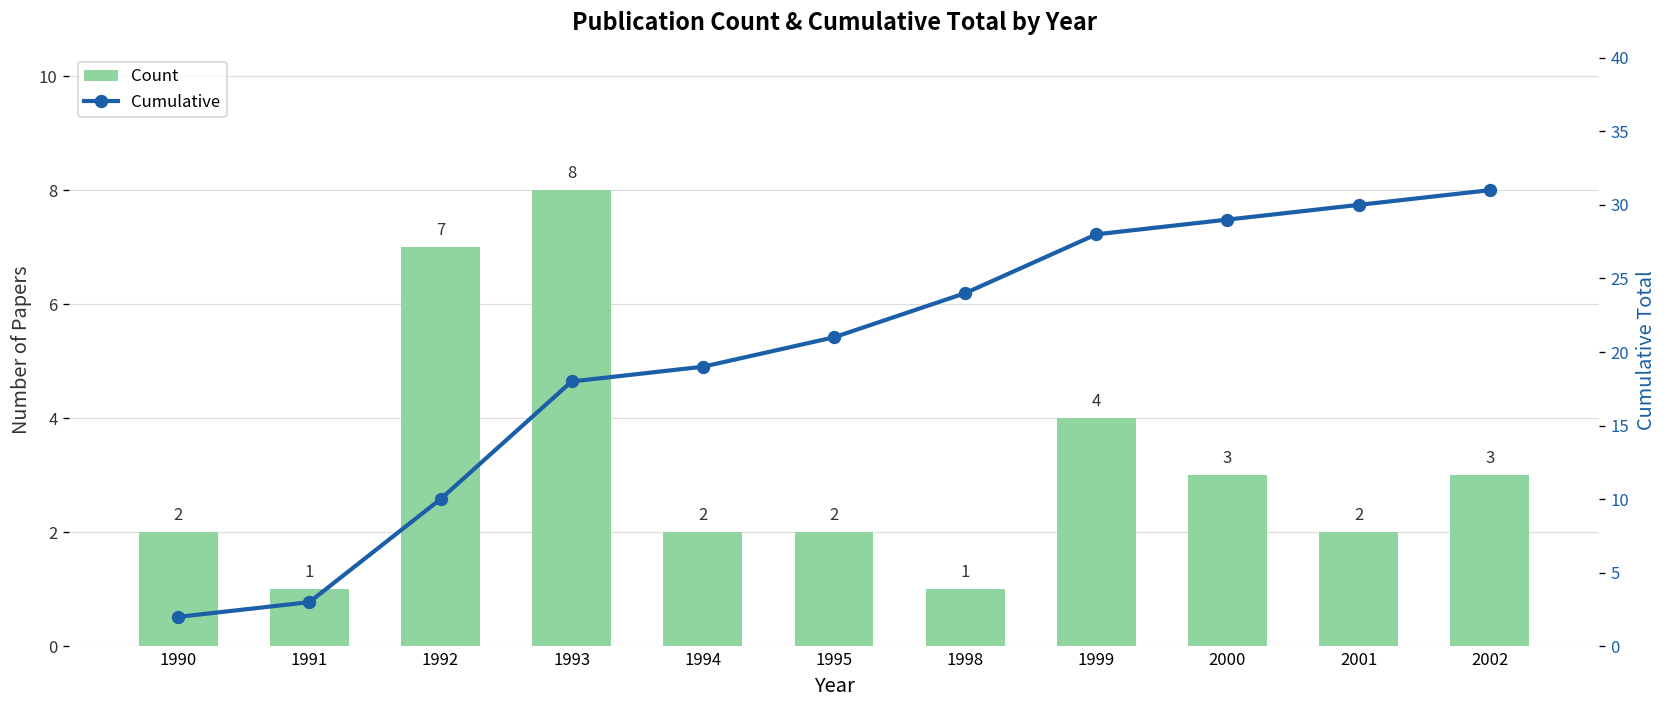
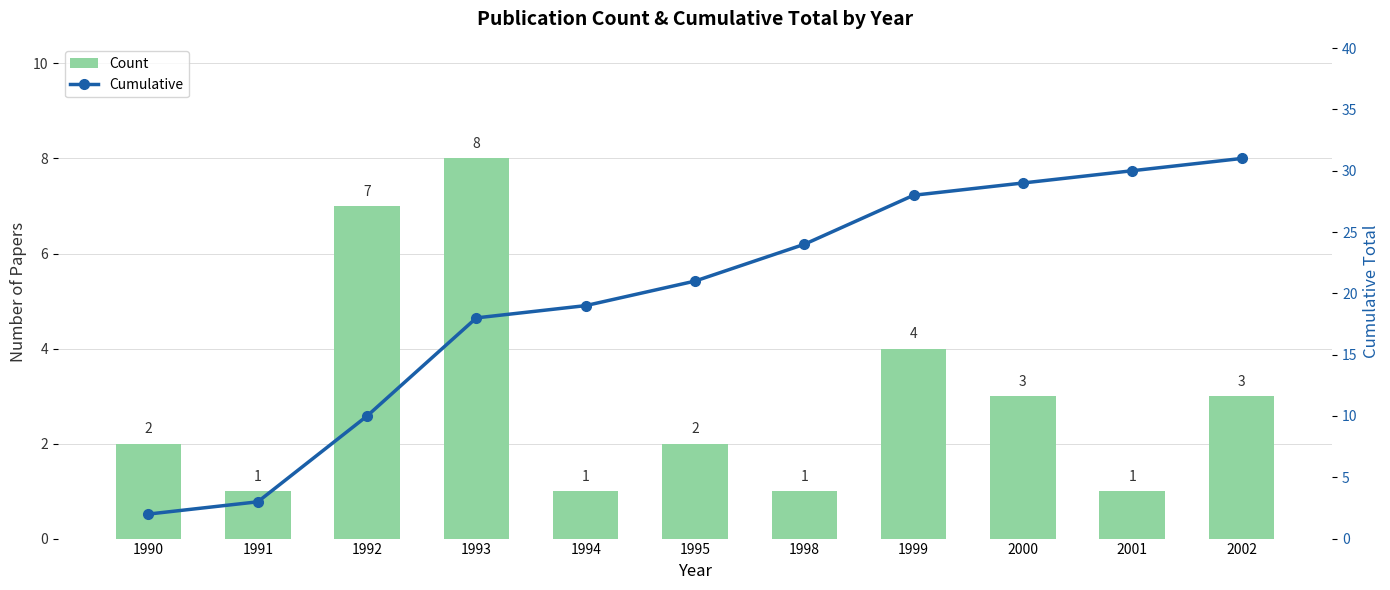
Count, 1994: 2 -> 1
Count, 2001: 2 -> 1
